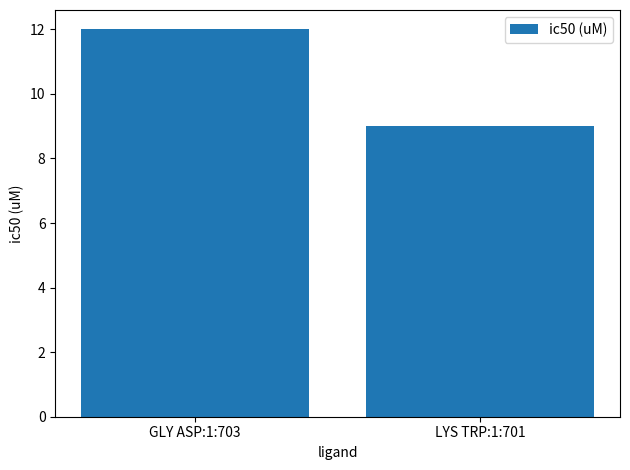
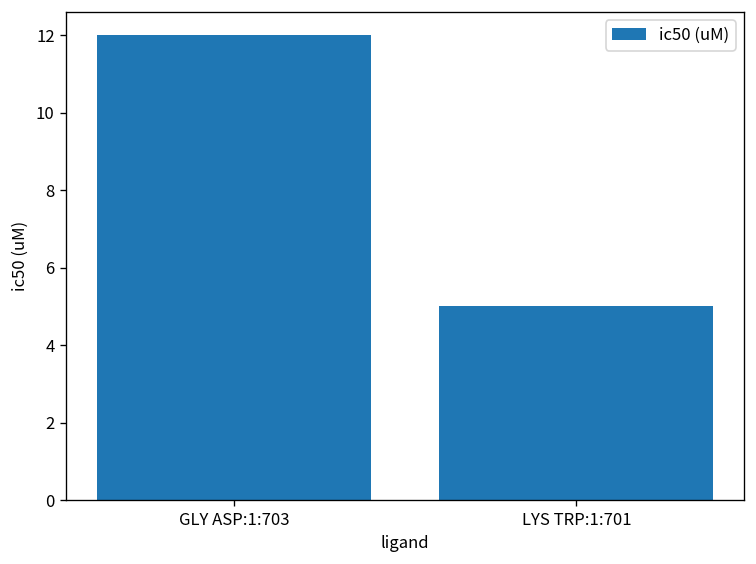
LYS TRP:1:701: 9 -> 5
